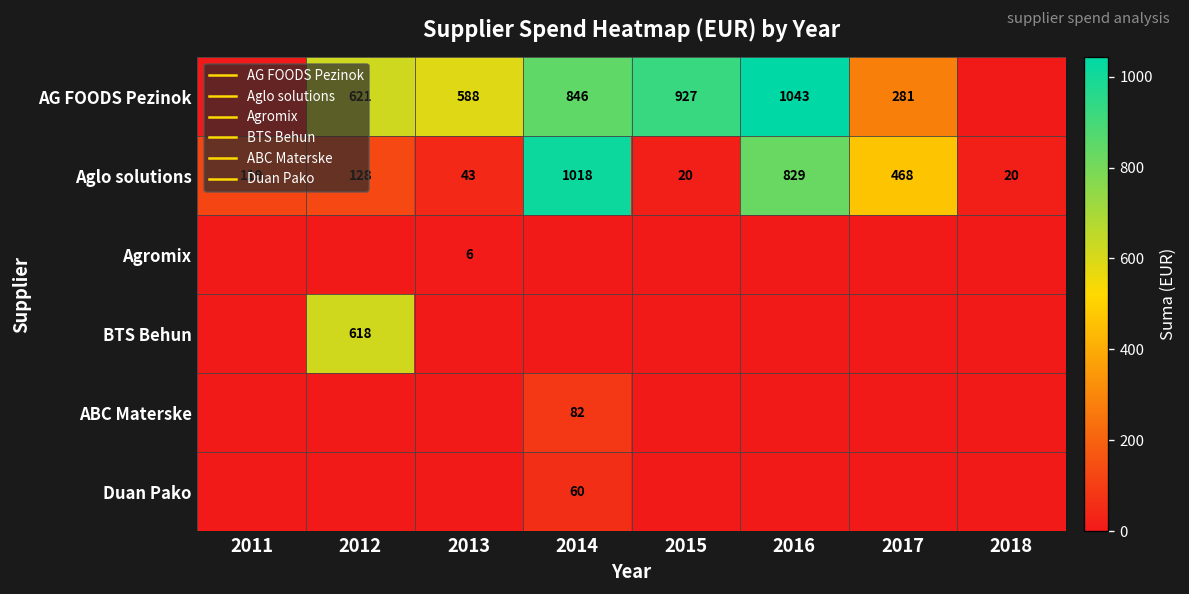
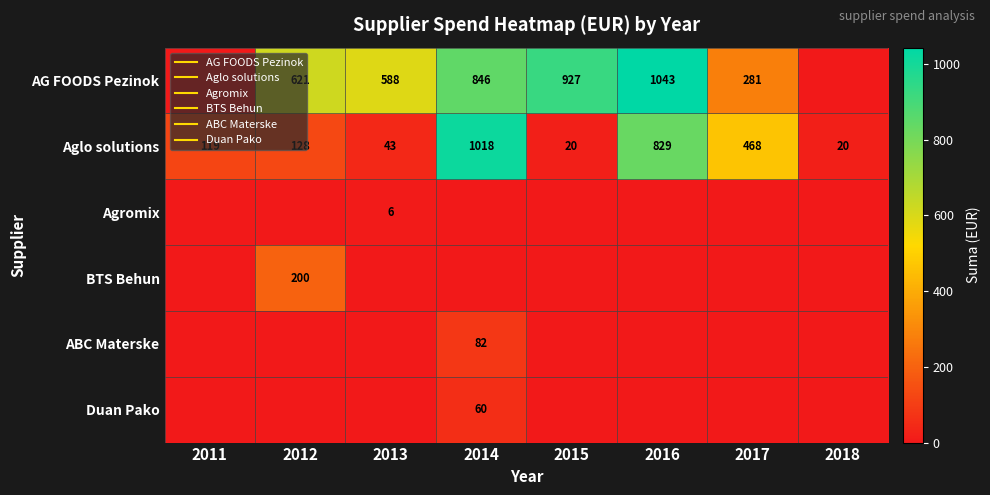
BTS Behun, 2012: 618 -> 200
